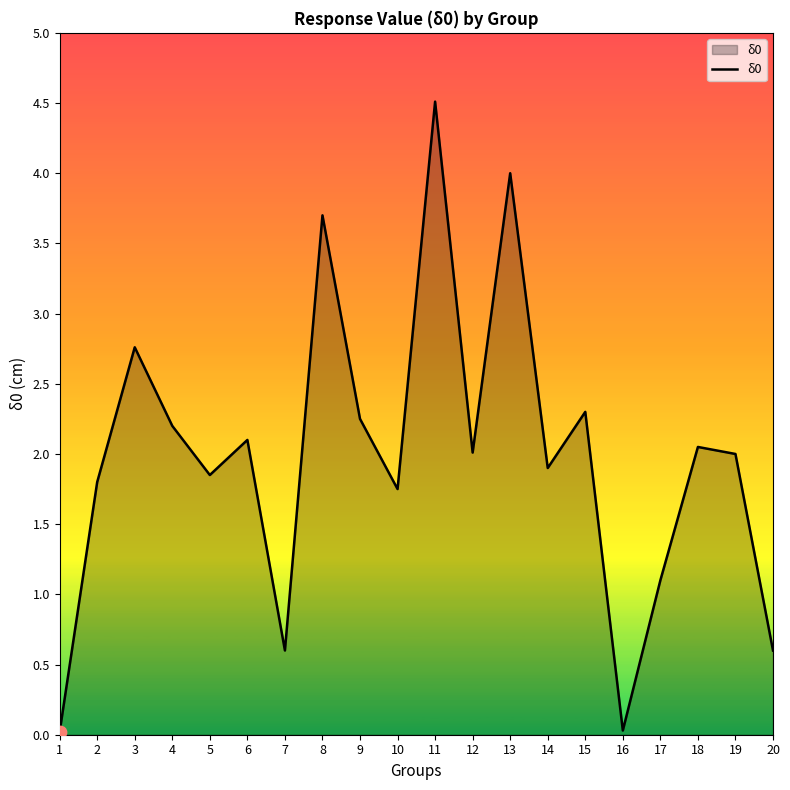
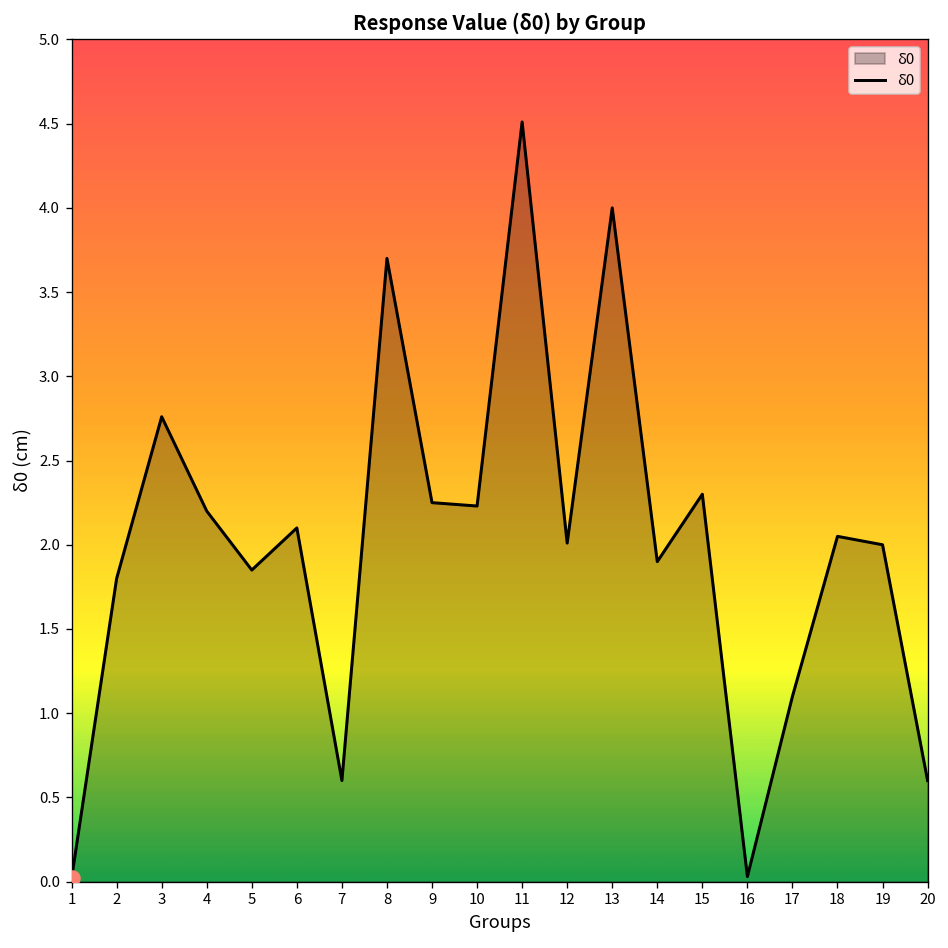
δ0, 10: 1.75 -> 2.23
